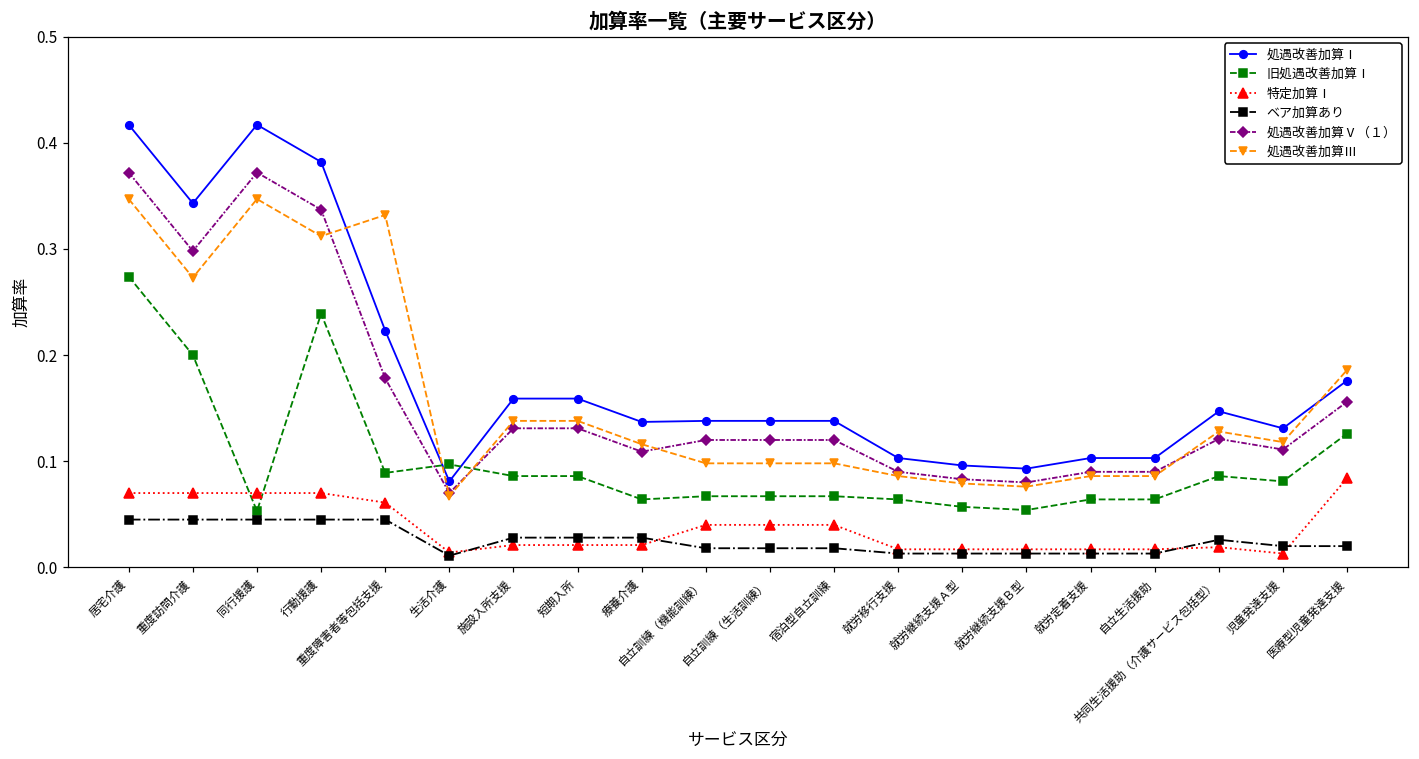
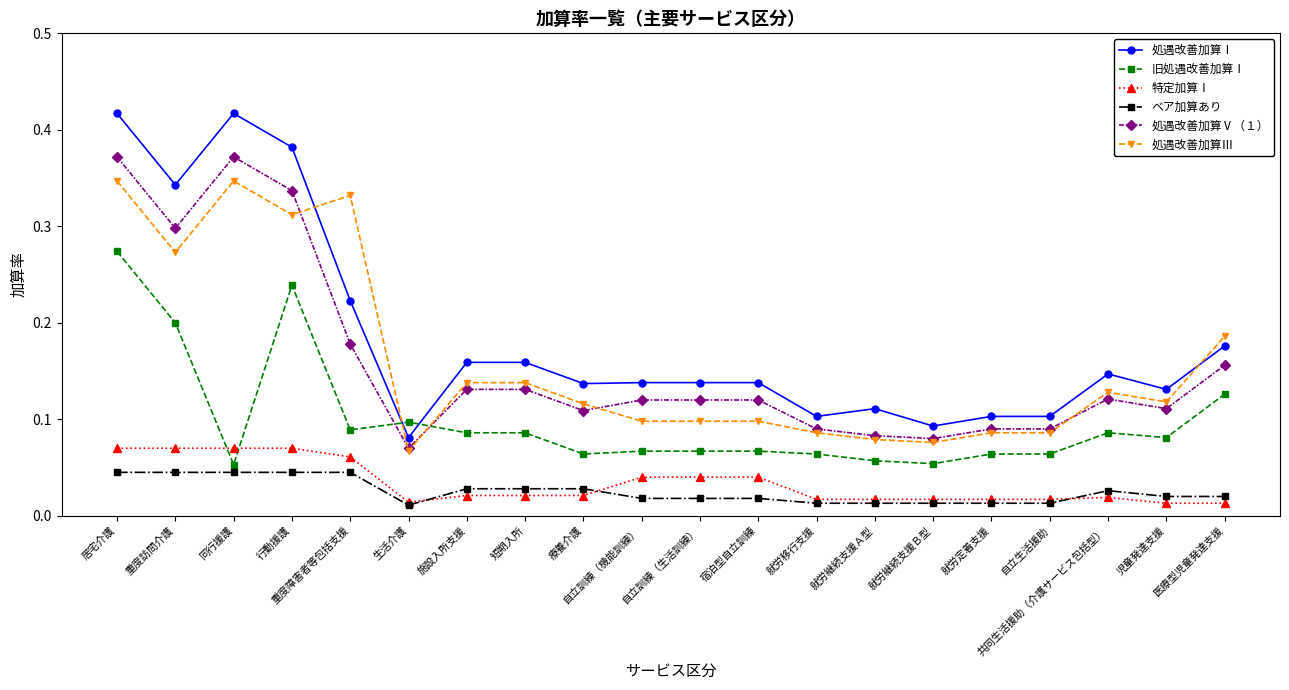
処遇改善加算Ⅰ, 就労継続支援Ａ型: 0.10 -> 0.11
特定加算Ⅰ, 医療型児童発達支援: 0.08 -> 0.01
